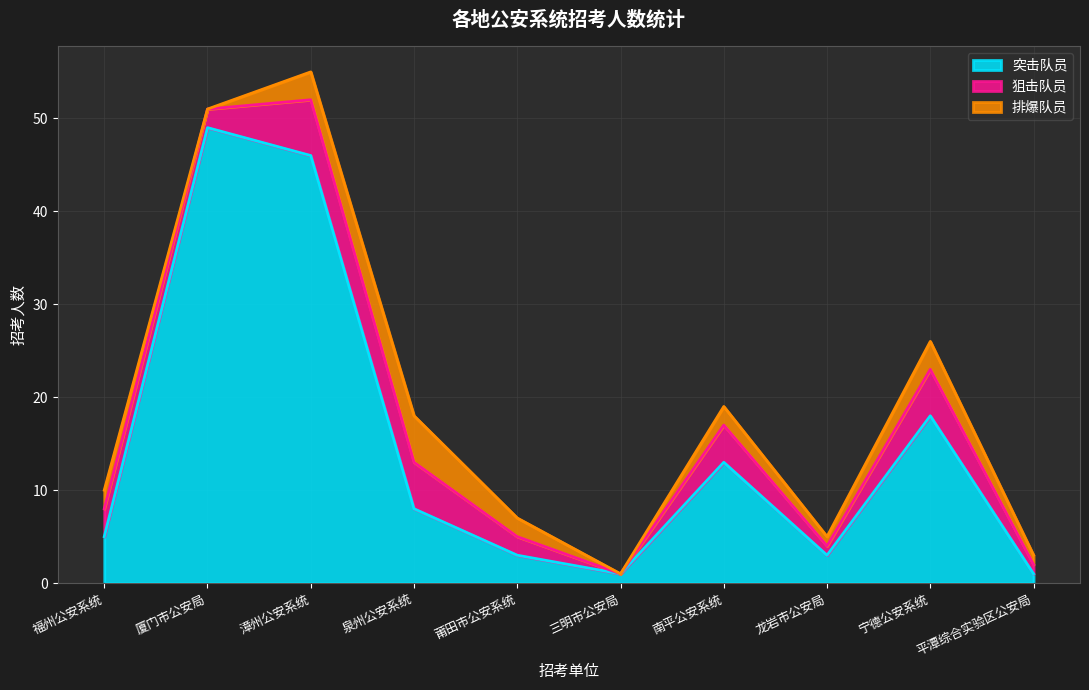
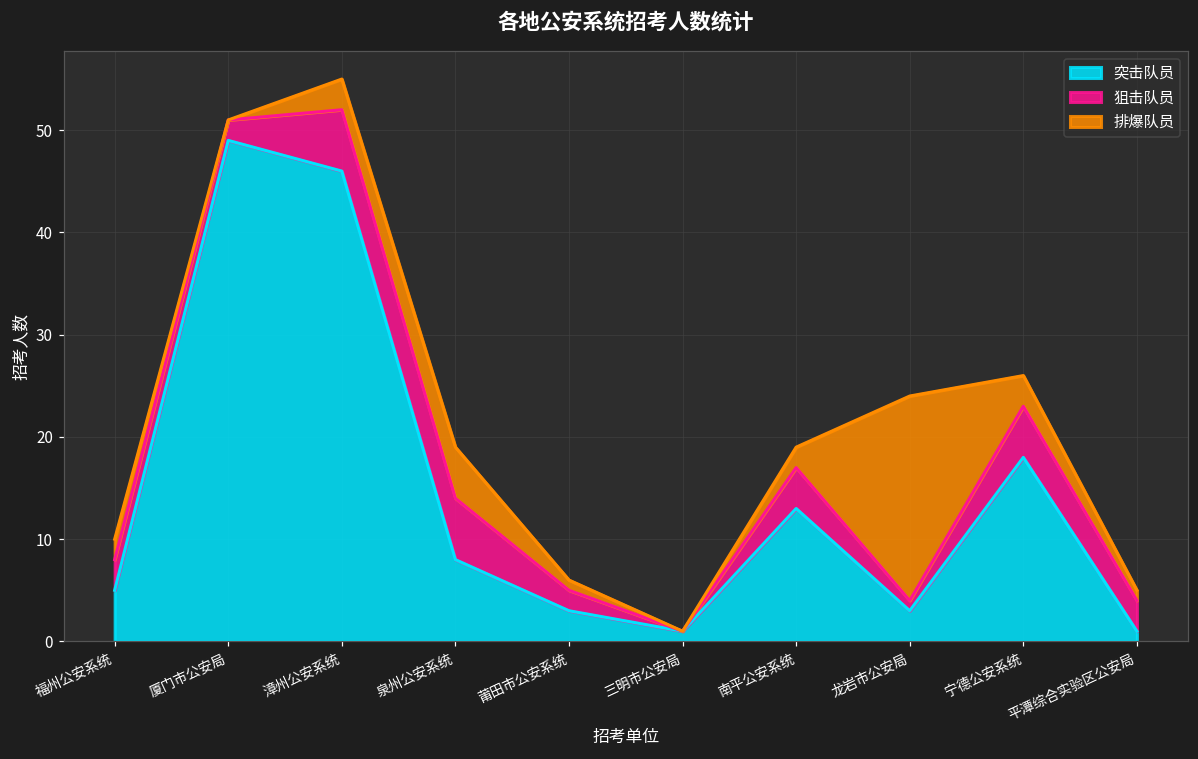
狙击队员, 泉州公安系统: 5 -> 6
排爆队员, 莆田市公安系统: 2 -> 1
排爆队员, 龙岩市公安局: 1 -> 20
狙击队员, 平潭综合实验区公安局: 1 -> 3
